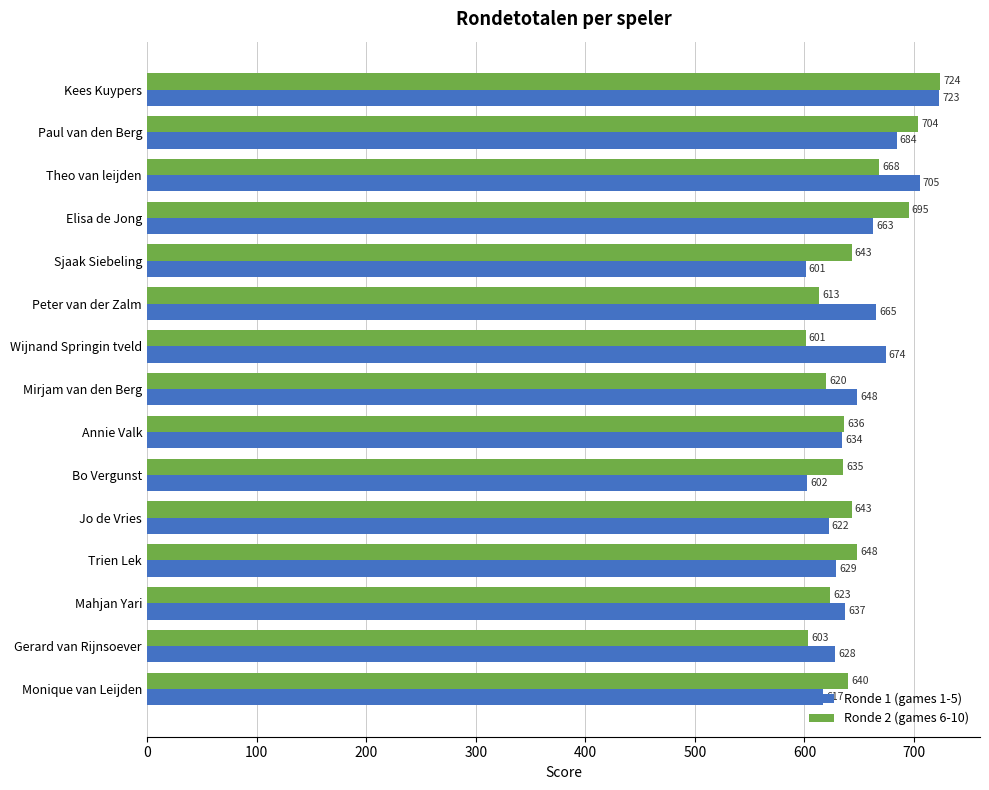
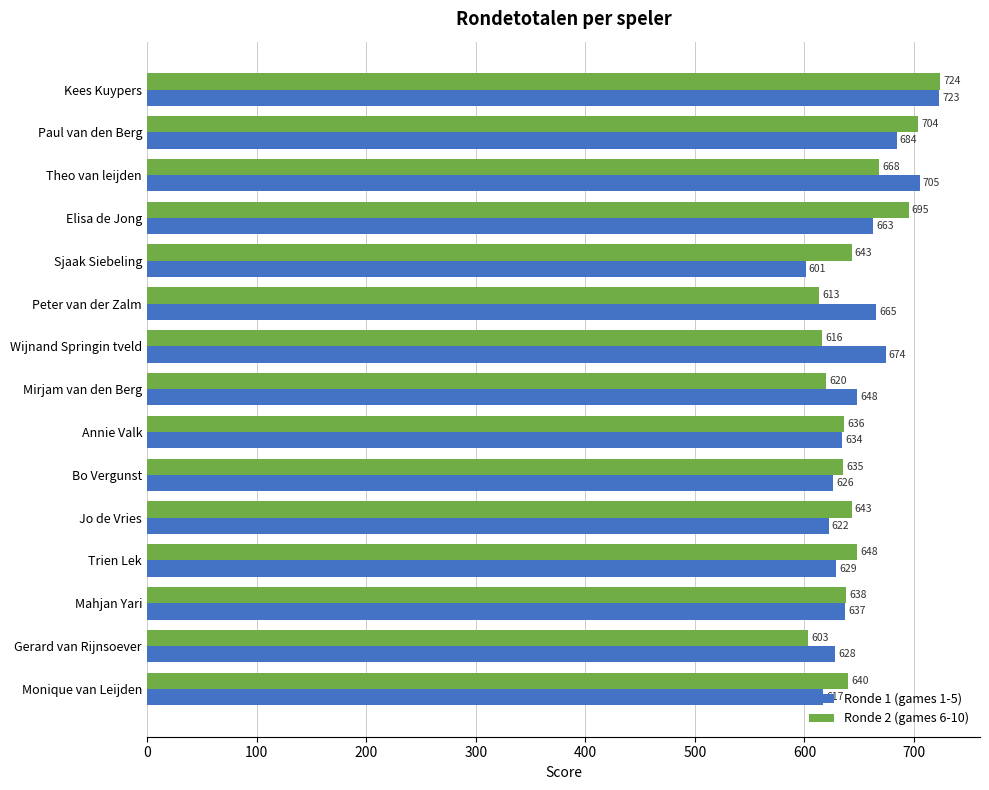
Ronde 2 (games 6-10), Wijnand Springin tveld: 601 -> 616
Ronde 1 (games 1-5), Bo Vergunst: 602 -> 626
Ronde 2 (games 6-10), Mahjan Yari: 623 -> 638
